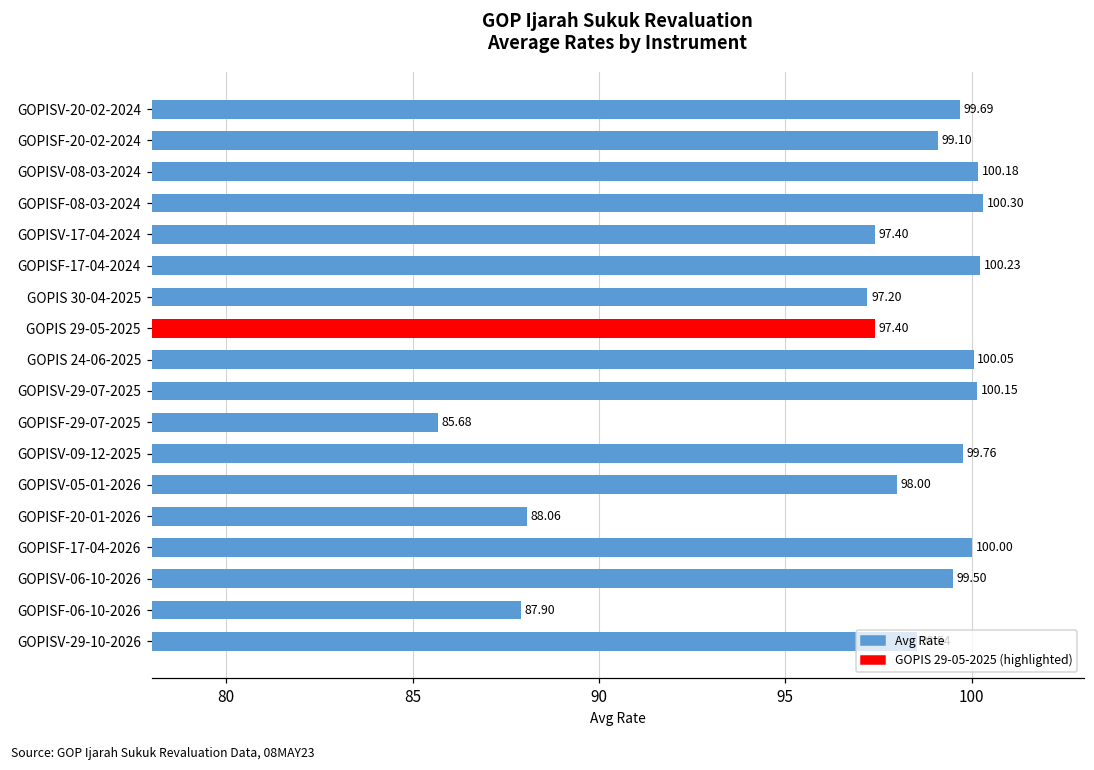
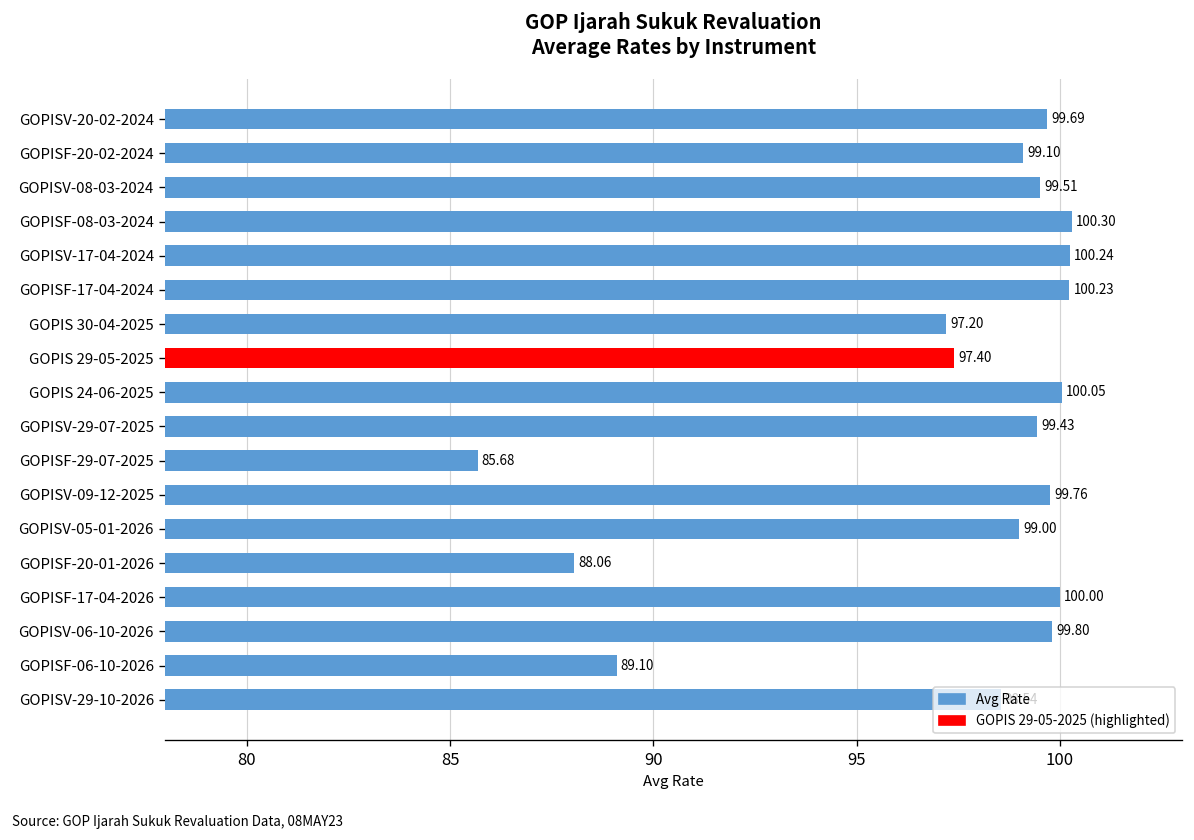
GOPISV-08-03-2024: 100.18 -> 99.51
GOPISV-17-04-2024: 97.40 -> 100.24
GOPISV-29-07-2025: 100.15 -> 99.43
GOPISV-05-01-2026: 98.00 -> 99.00
GOPISV-06-10-2026: 99.50 -> 99.80
GOPISF-06-10-2026: 87.90 -> 89.10
